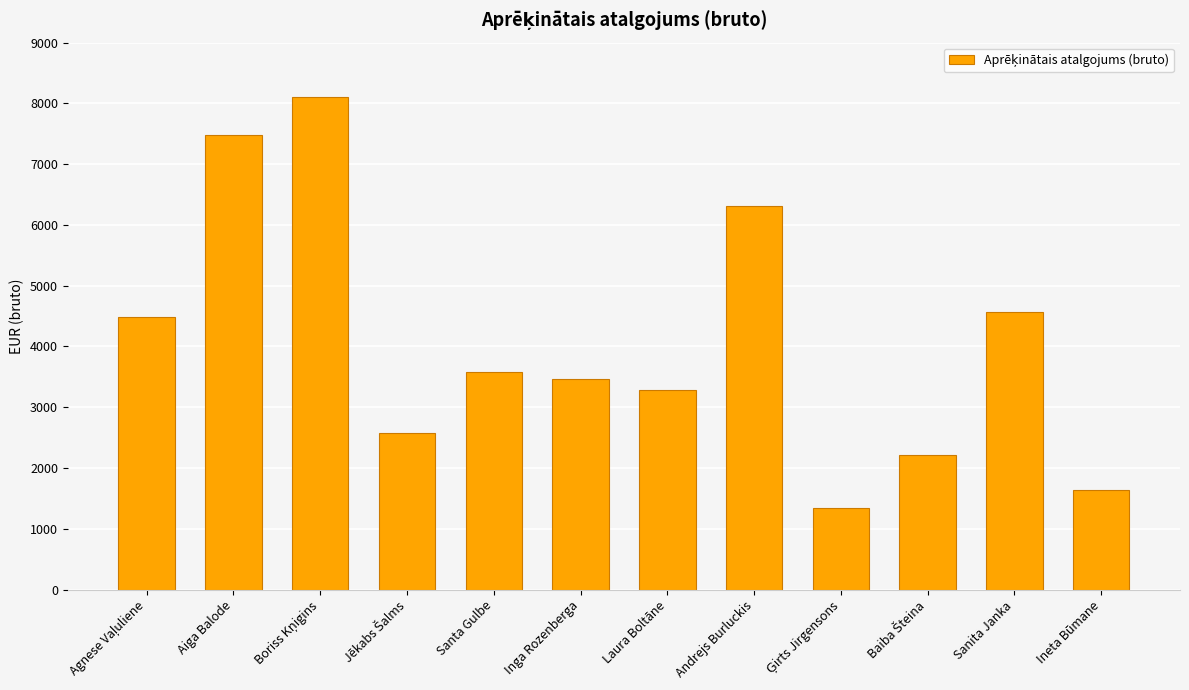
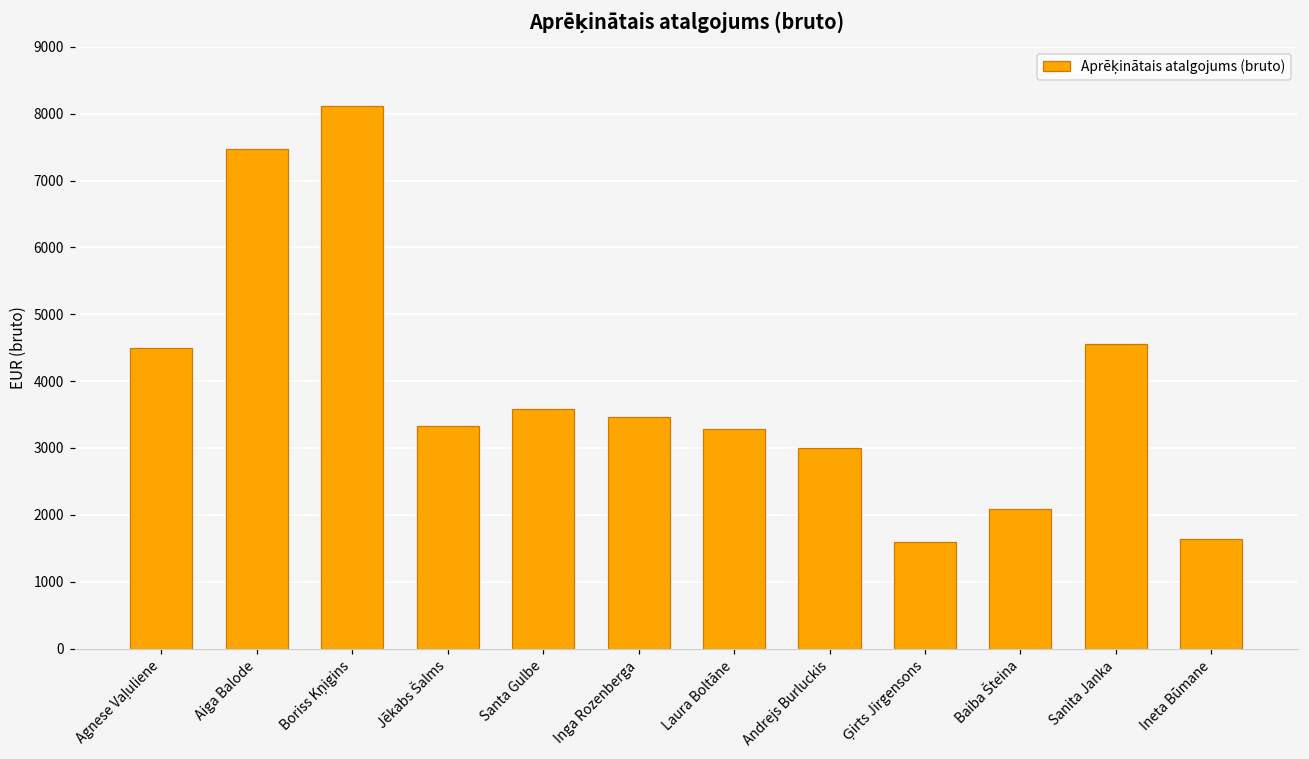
Jēkabs Šalms: 2600 -> 3300
Andrejs Burluckis: 6300 -> 3000
Ģirts Jirgensons: 1300 -> 1600
Baiba Šteina: 2200 -> 2100
